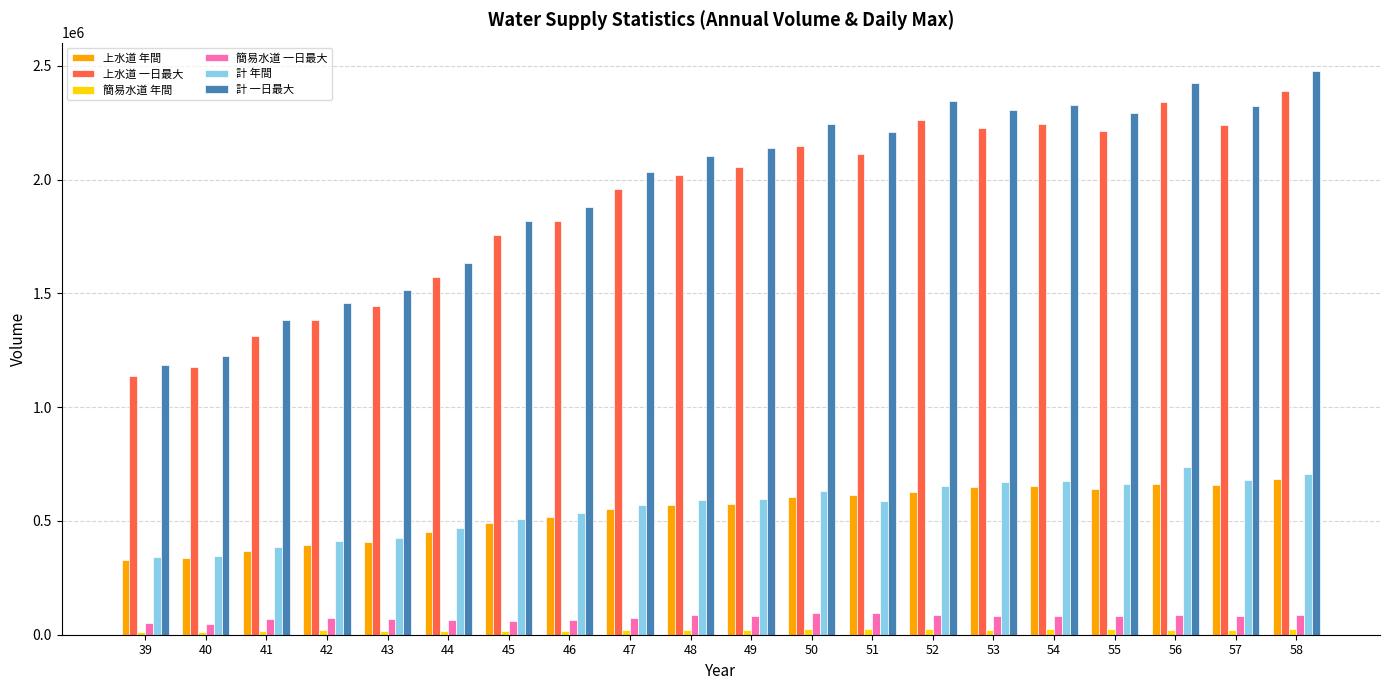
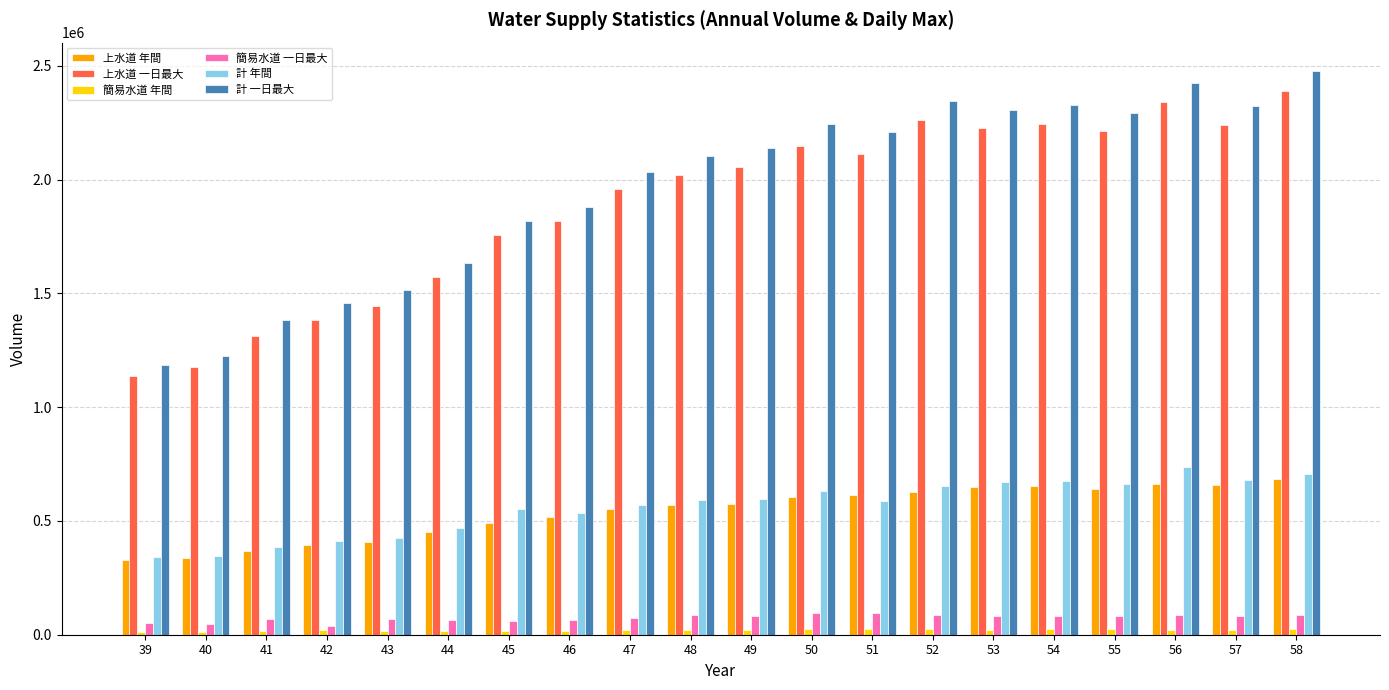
簡易水道 一日最大, 42: 70000 -> 40000
計 年間, 45: 510000 -> 550000
